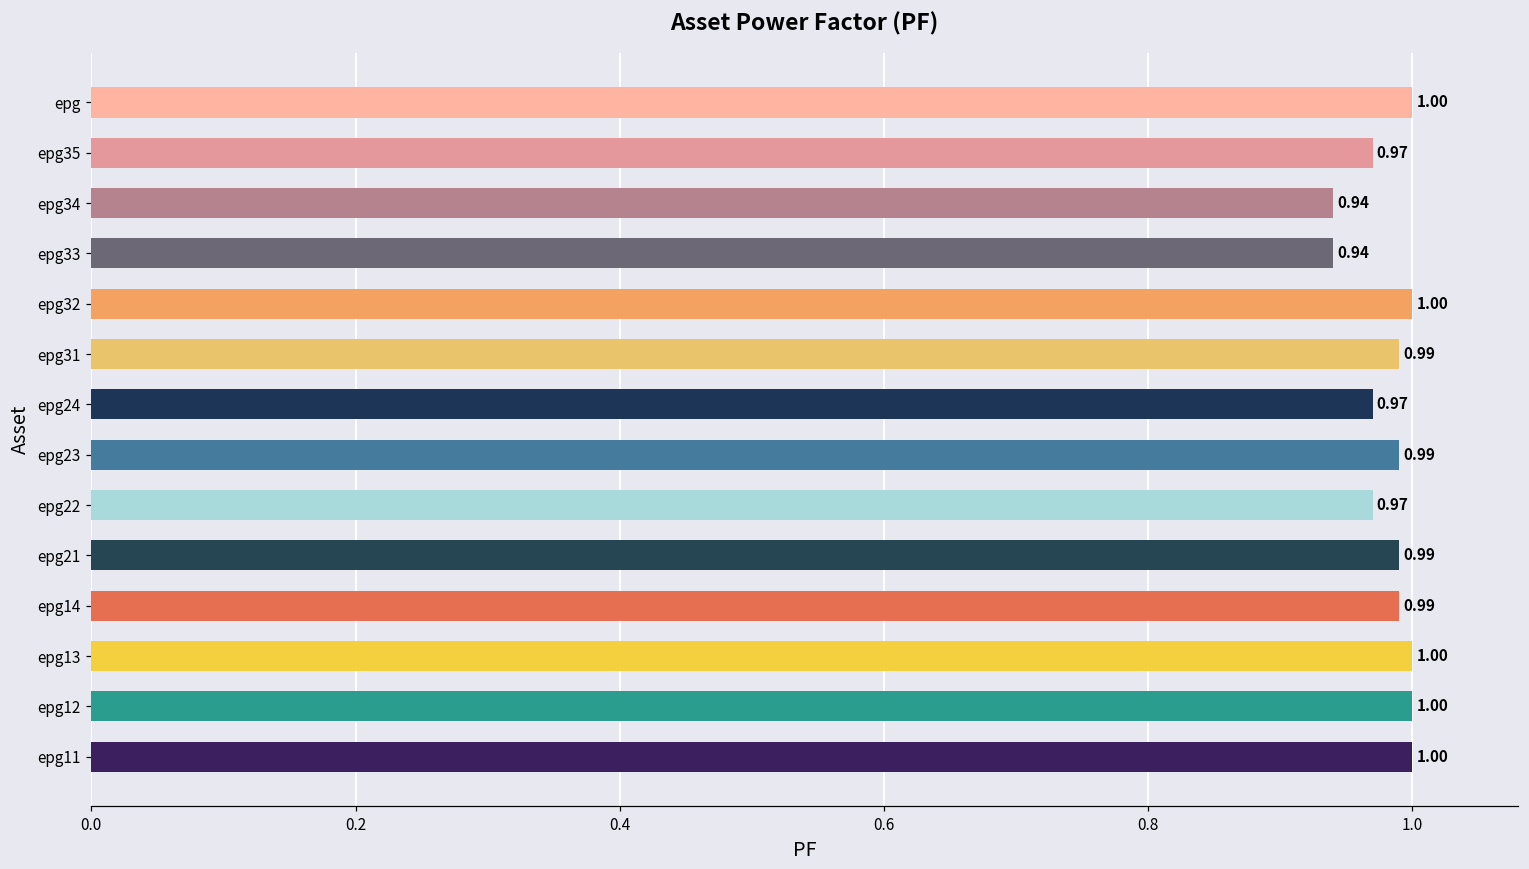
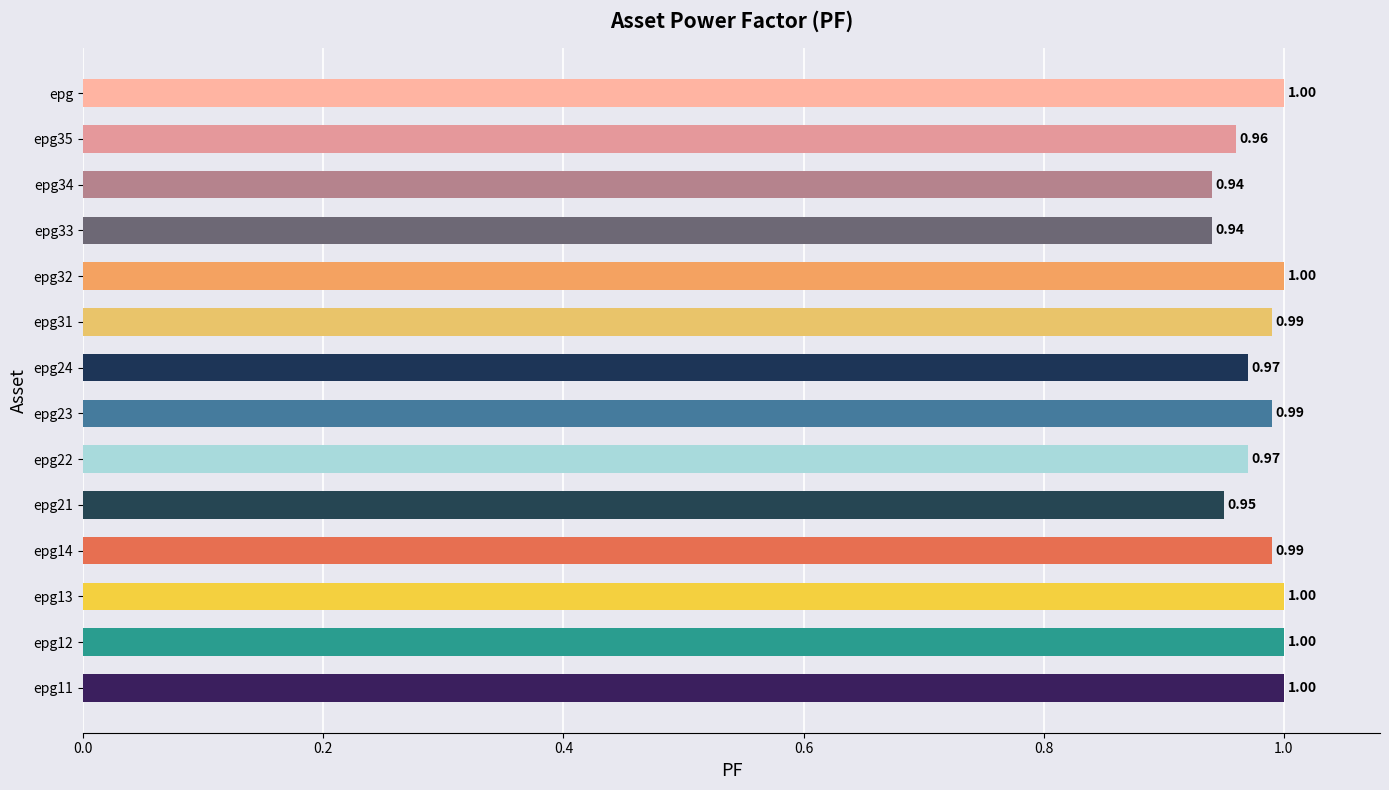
epg35: 0.97 -> 0.96
epg21: 0.99 -> 0.95
